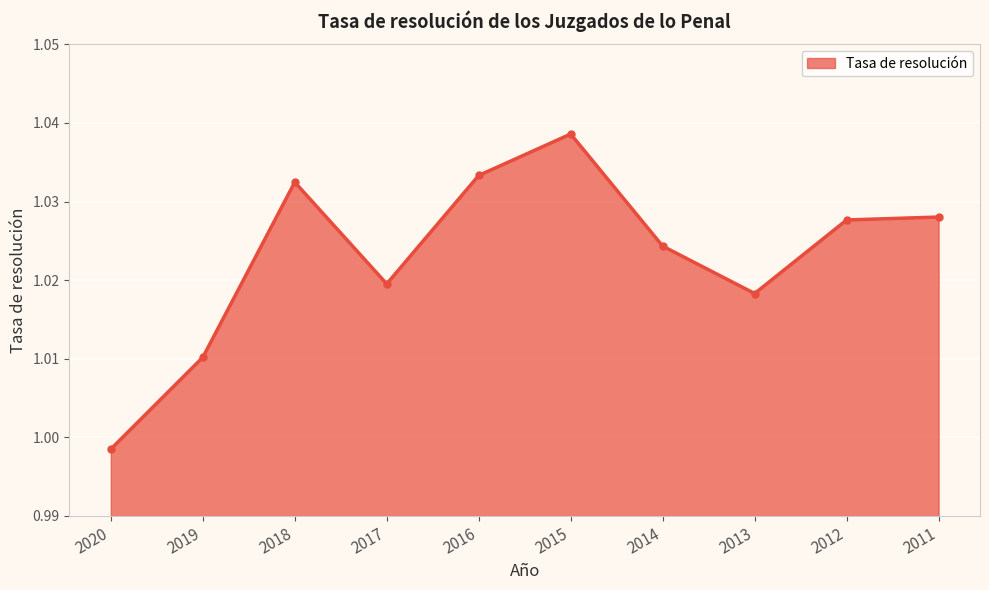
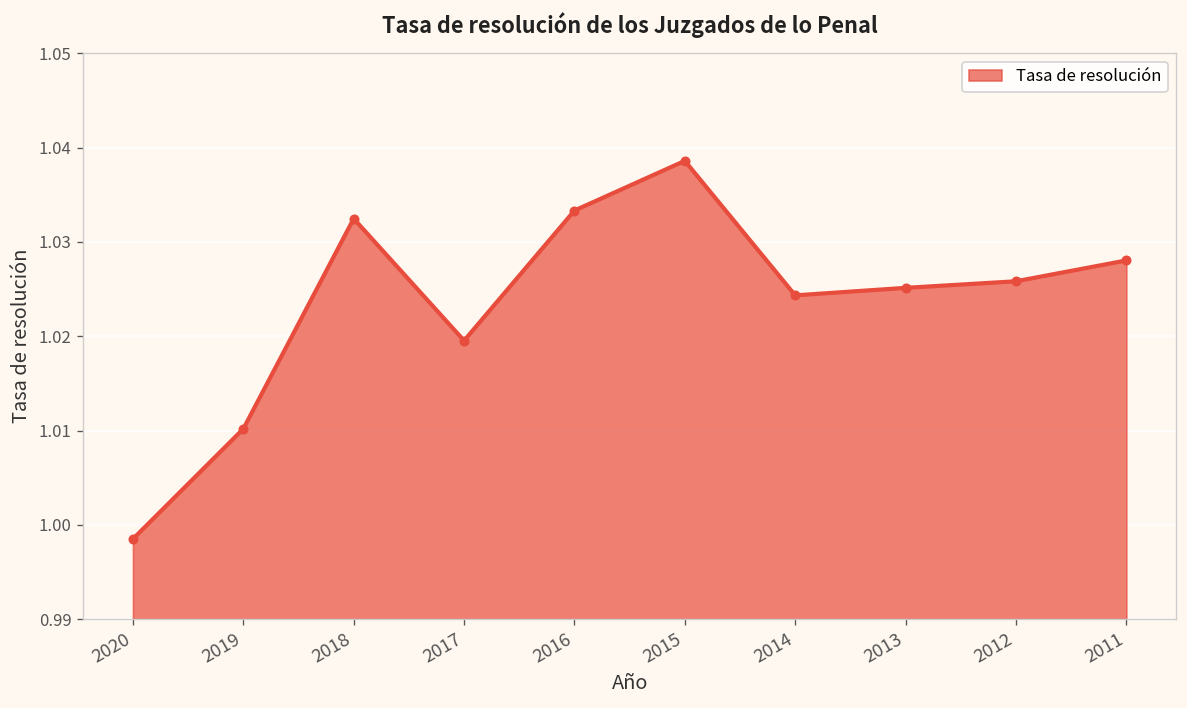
2013: 1.018 -> 1.025
2012: 1.028 -> 1.026
